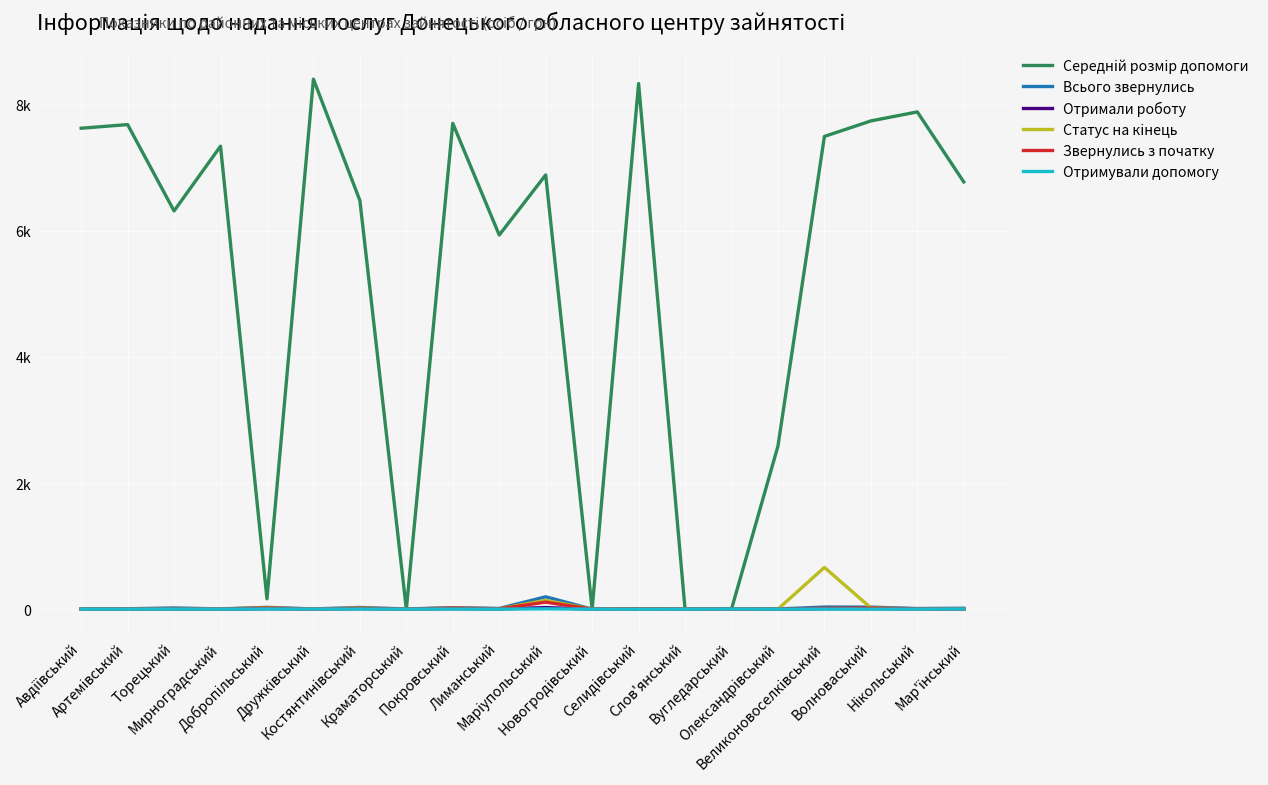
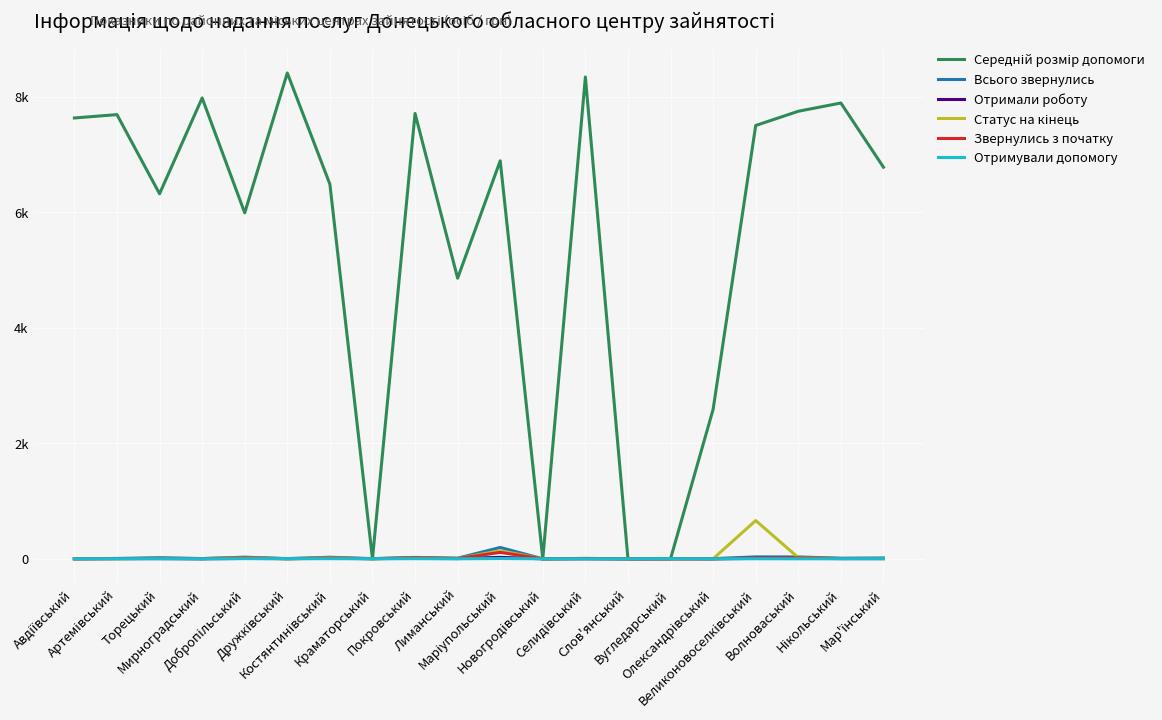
Середній розмір допомоги, Мирноградський: 7300 -> 8000
Середній розмір допомоги, Добропільський: 200 -> 6000
Середній розмір допомоги, Лиманський: 5900 -> 4900
